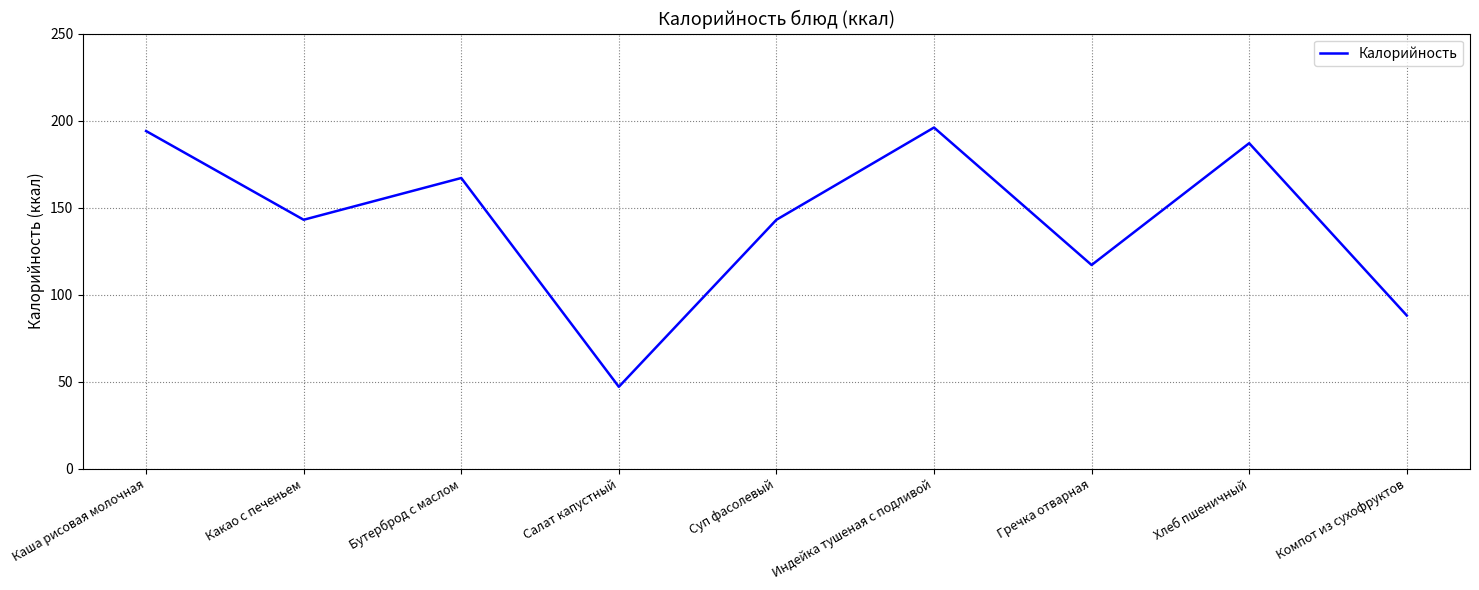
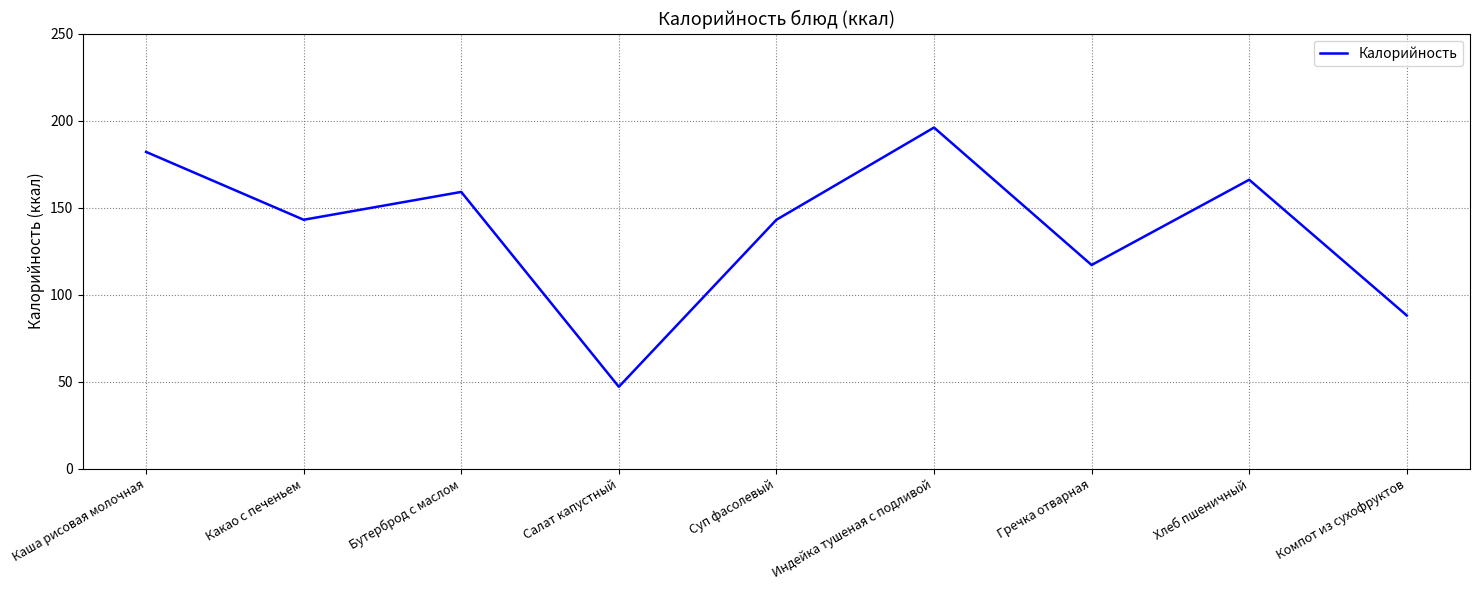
Каша рисовая молочная: 194 -> 182
Бутерброд с маслом: 167 -> 159
Хлеб пшеничный: 187 -> 166
